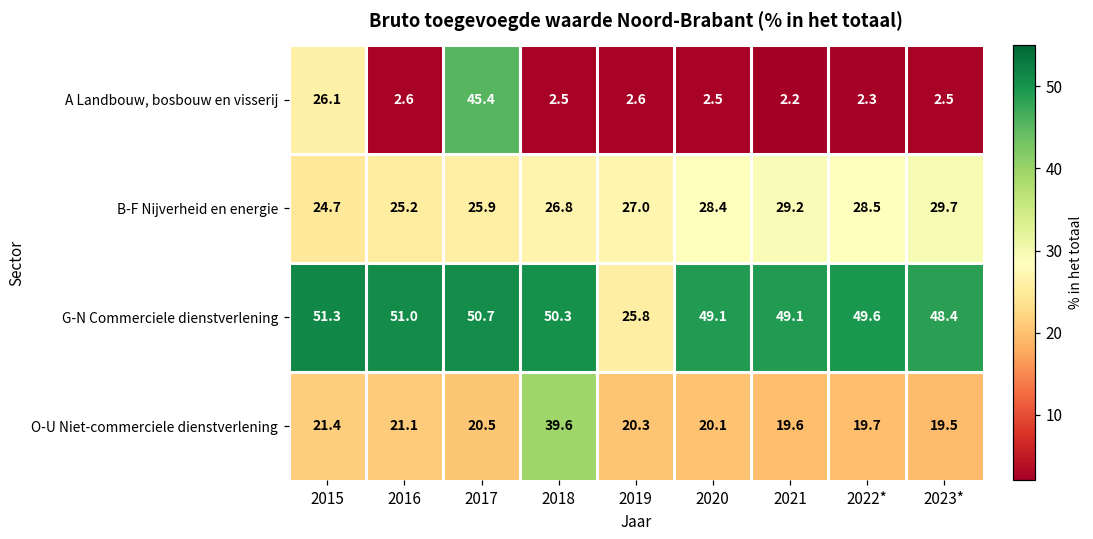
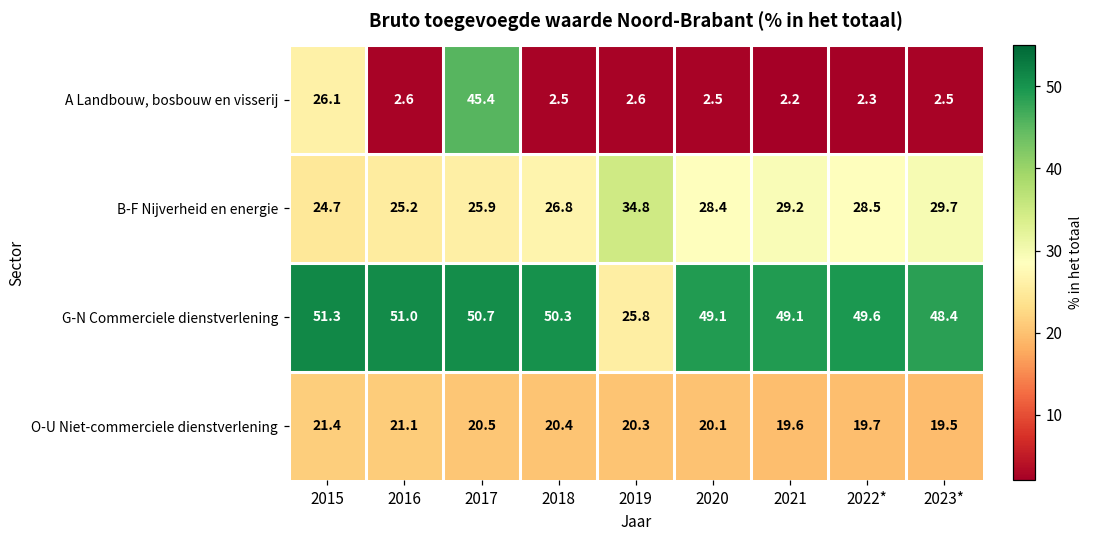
B-F Nijverheid en energie, 2019: 27.0 -> 34.8
O-U Niet-commerciele dienstverlening, 2018: 39.6 -> 20.4
